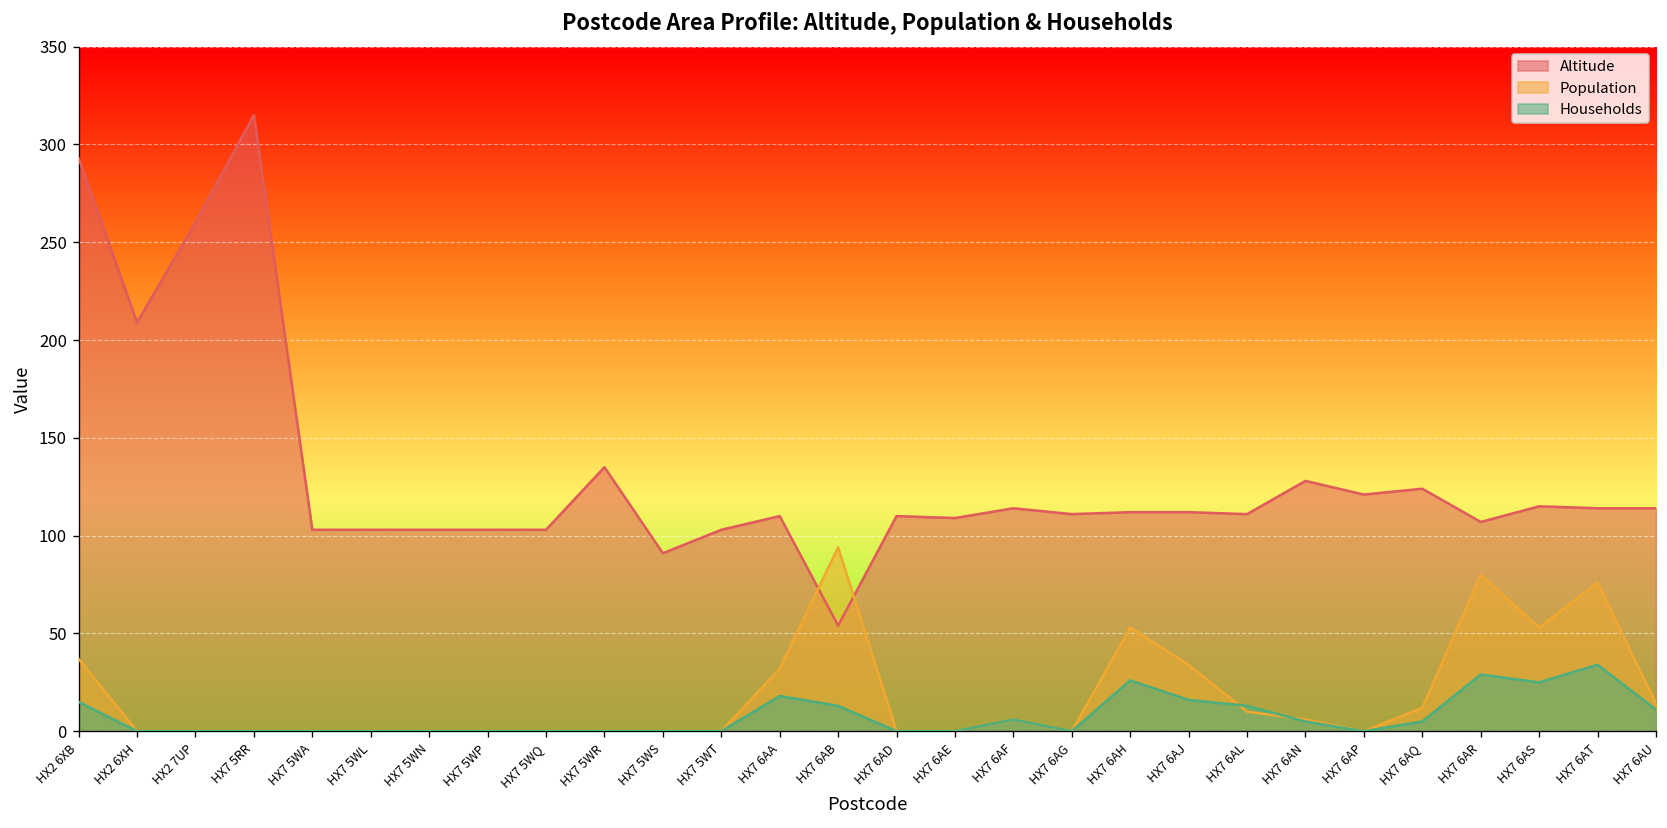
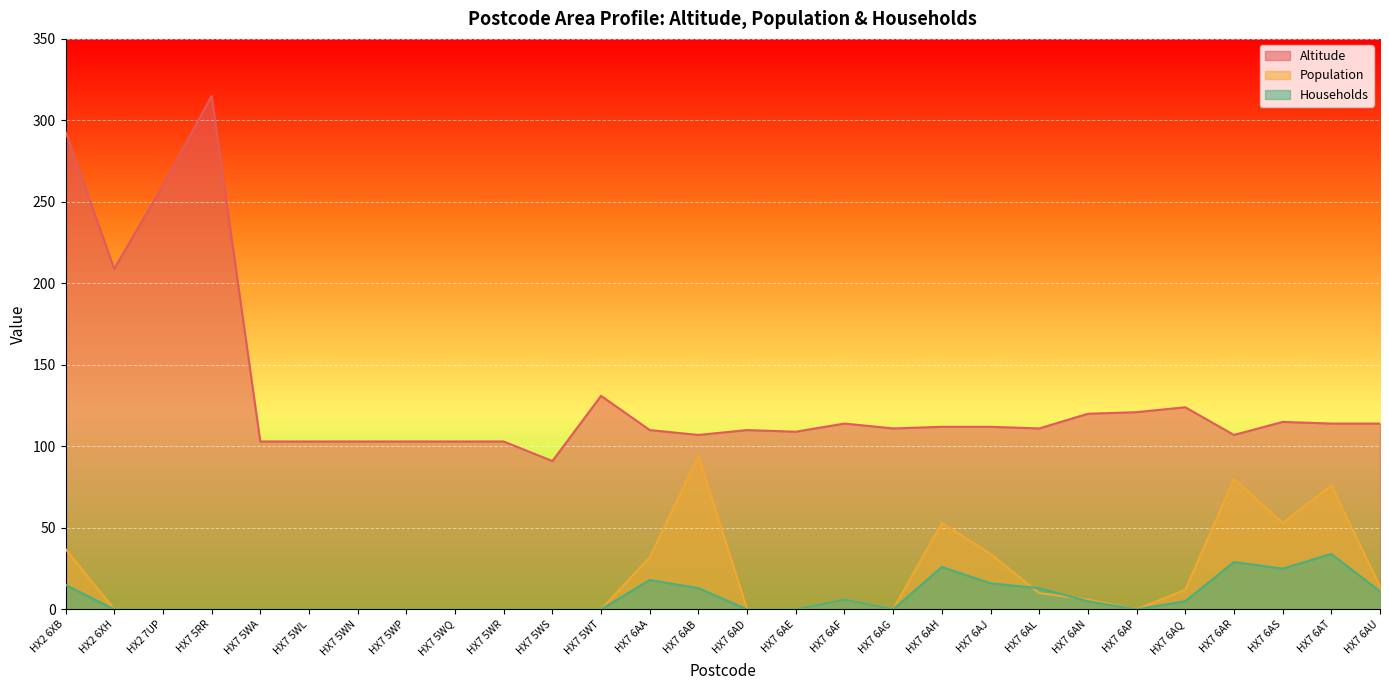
Altitude, HX7 5WR: 135 -> 103
Altitude, HX7 5WT: 103 -> 131
Altitude, HX7 6AB: 54 -> 107
Altitude, HX7 6AN: 128 -> 120
